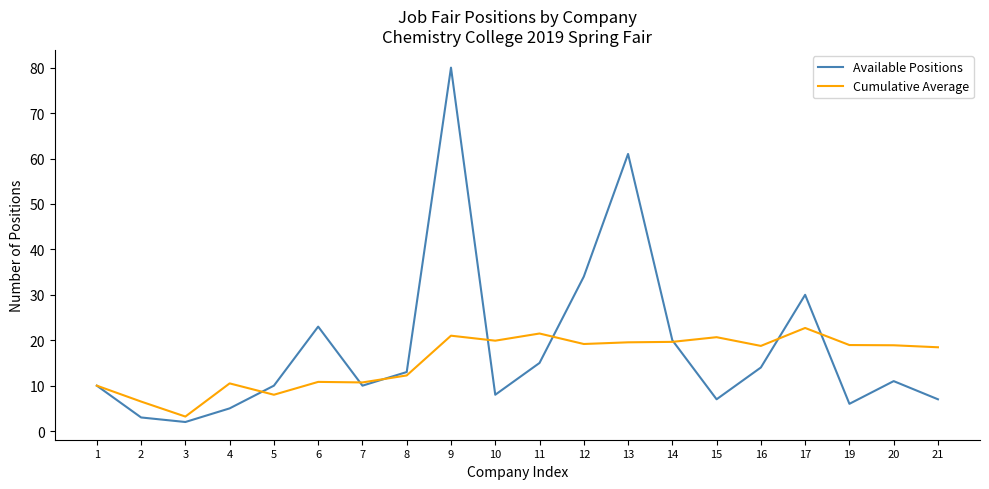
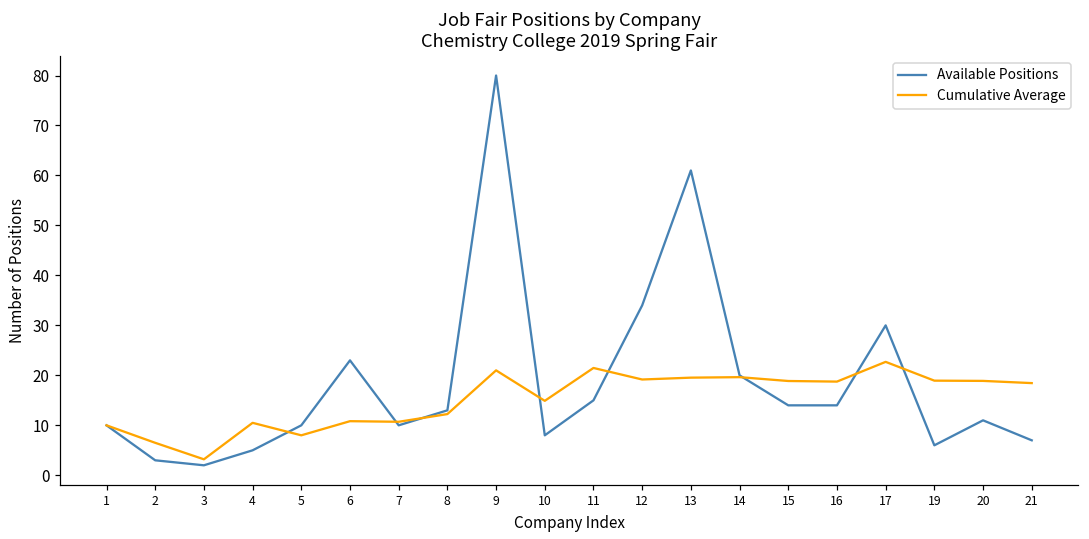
Cumulative Average, 10: 20 -> 15
Available Positions, 15: 7 -> 14
Cumulative Average, 15: 21 -> 19
